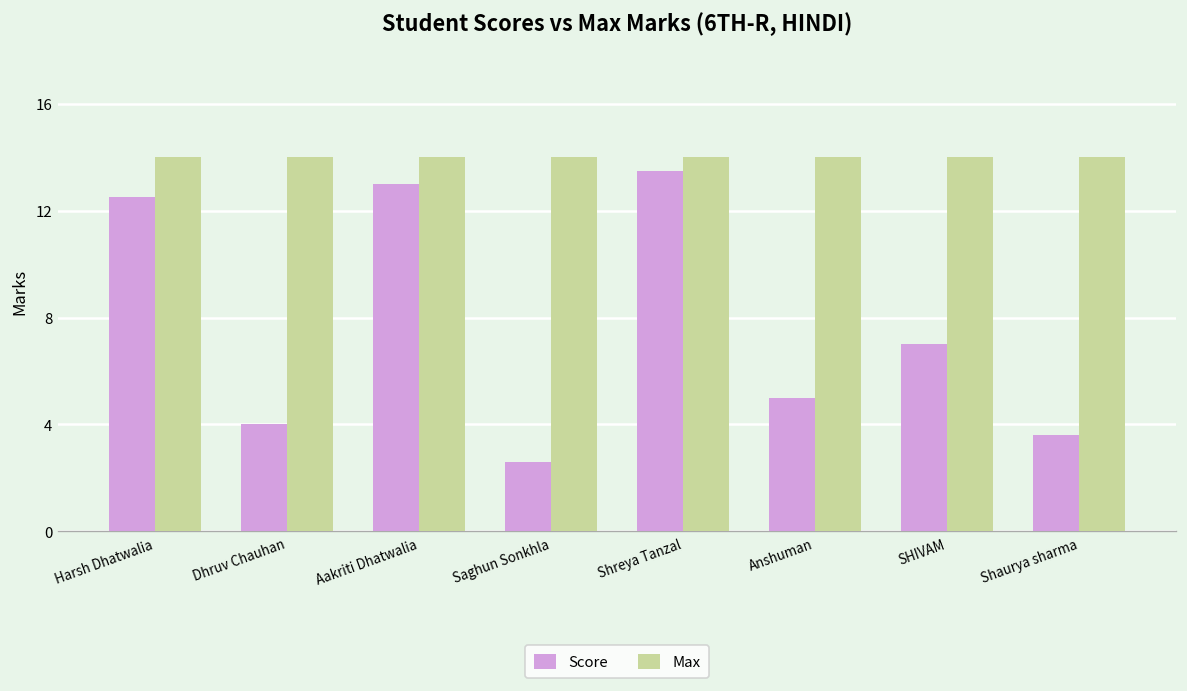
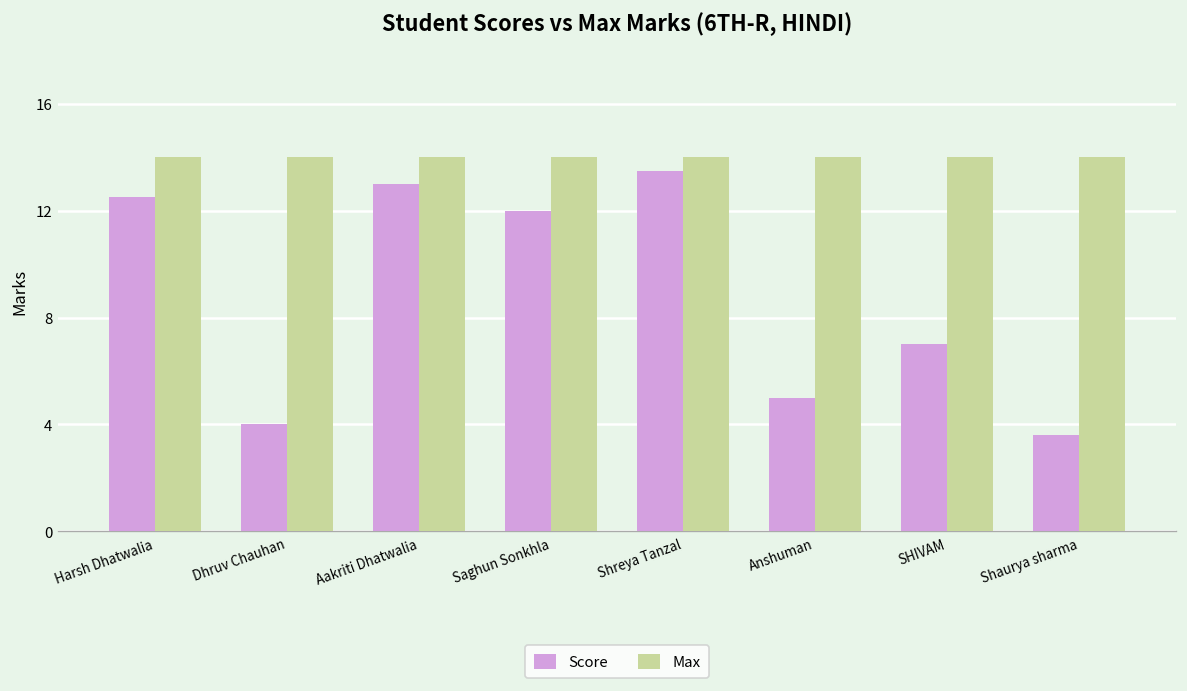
Score, Saghun Sonkhla: 2.6 -> 12.0
